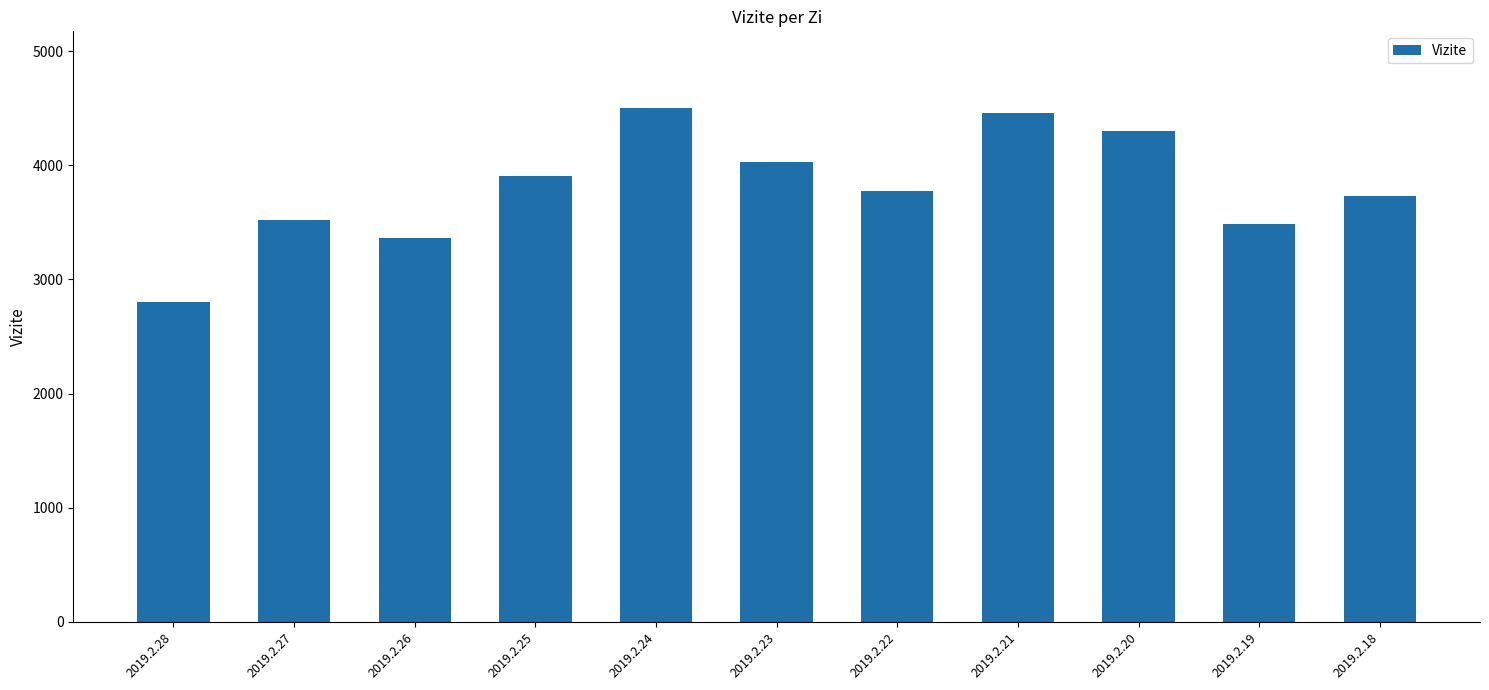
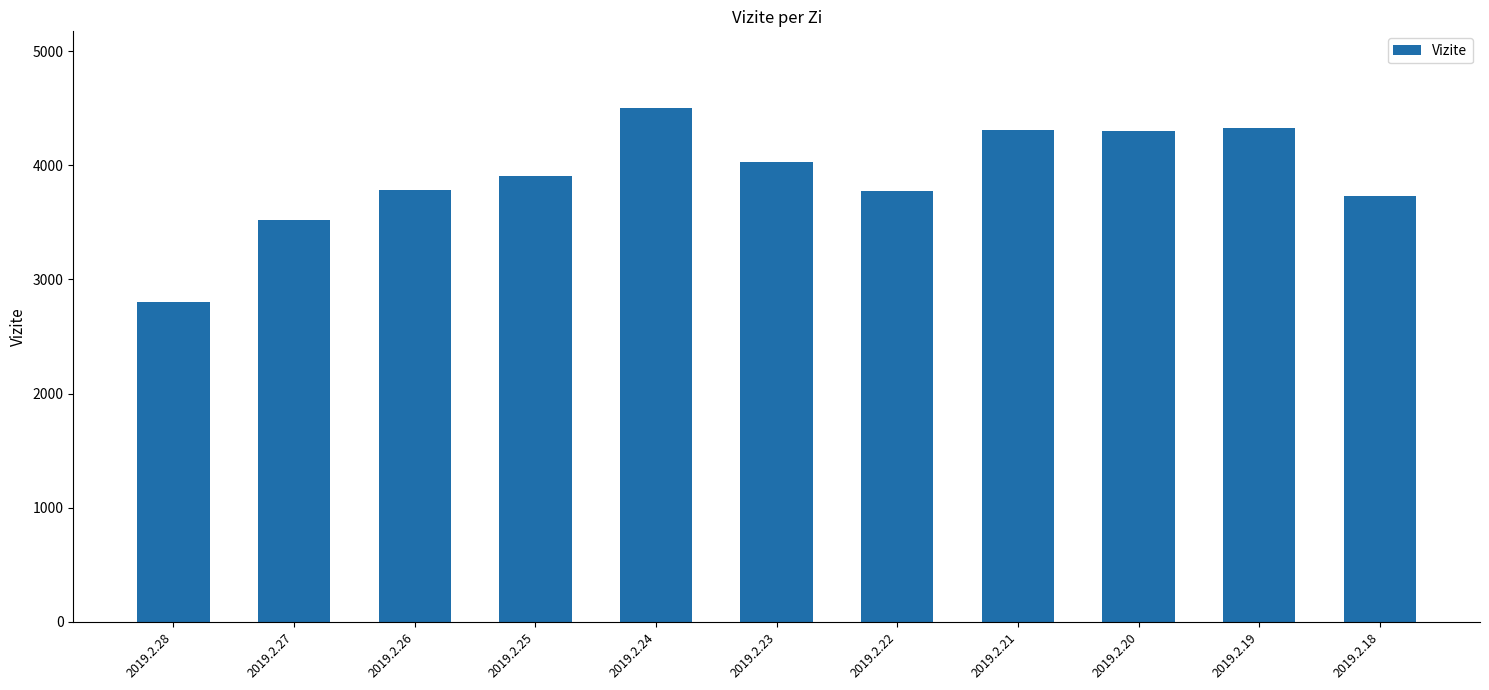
2019.2.26: 3360 -> 3780
2019.2.21: 4460 -> 4310
2019.2.19: 3490 -> 4330
